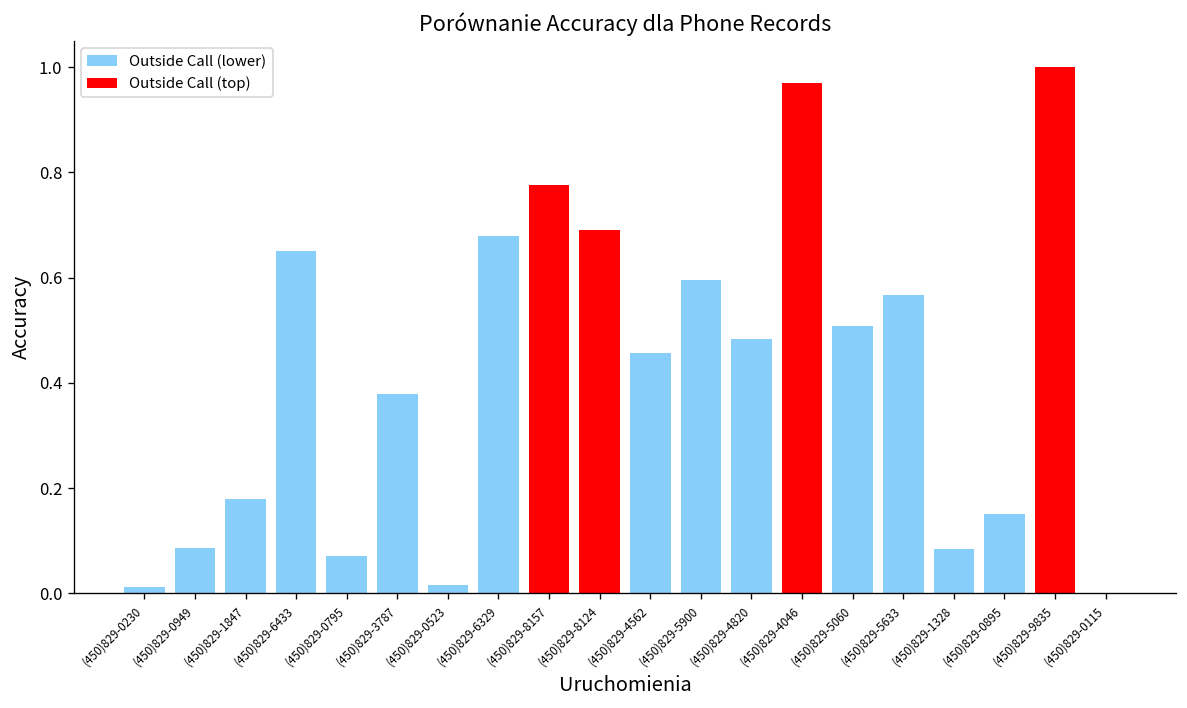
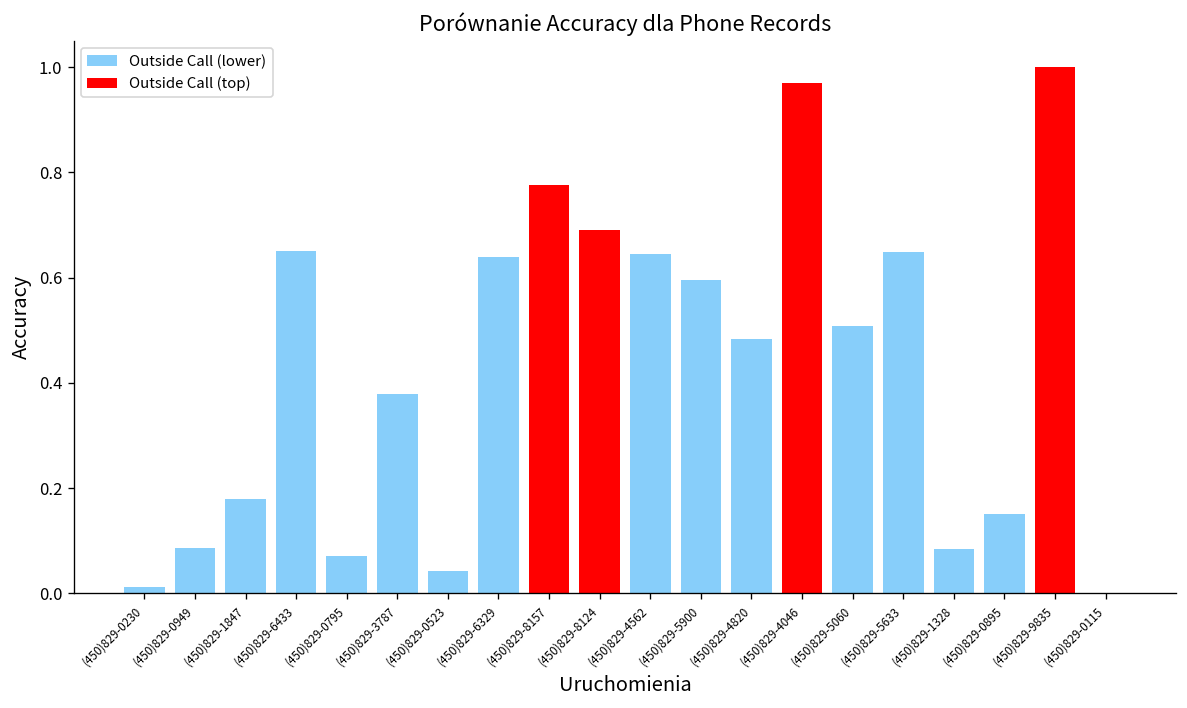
(450)829-0523: 0.02 -> 0.04
(450)829-6329: 0.68 -> 0.64
(450)829-4562: 0.46 -> 0.64
(450)829-5633: 0.57 -> 0.65
